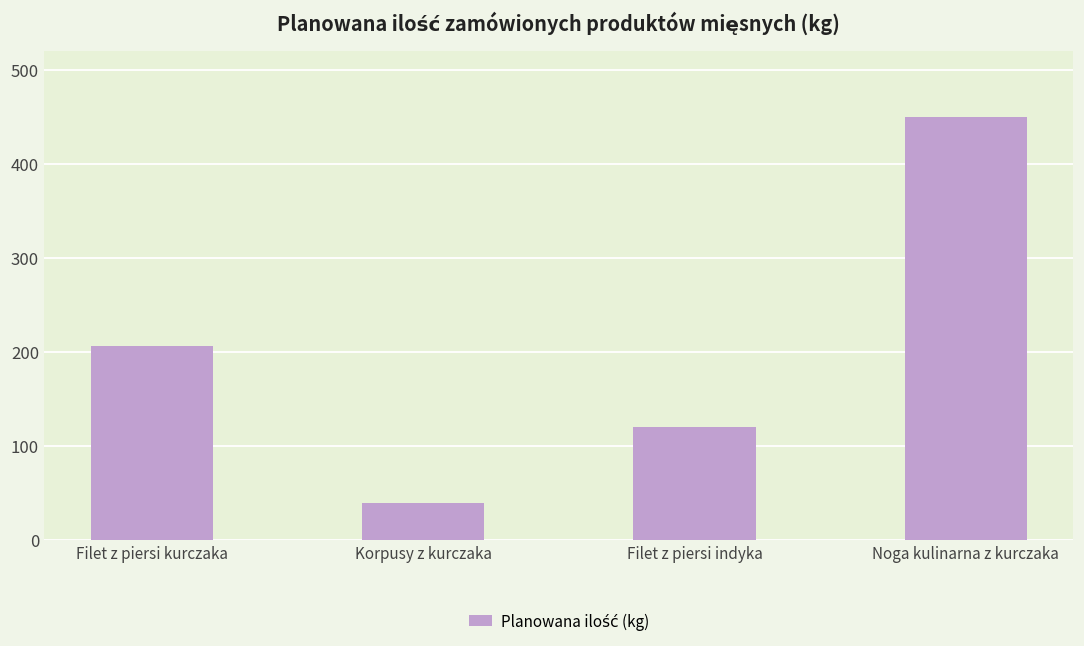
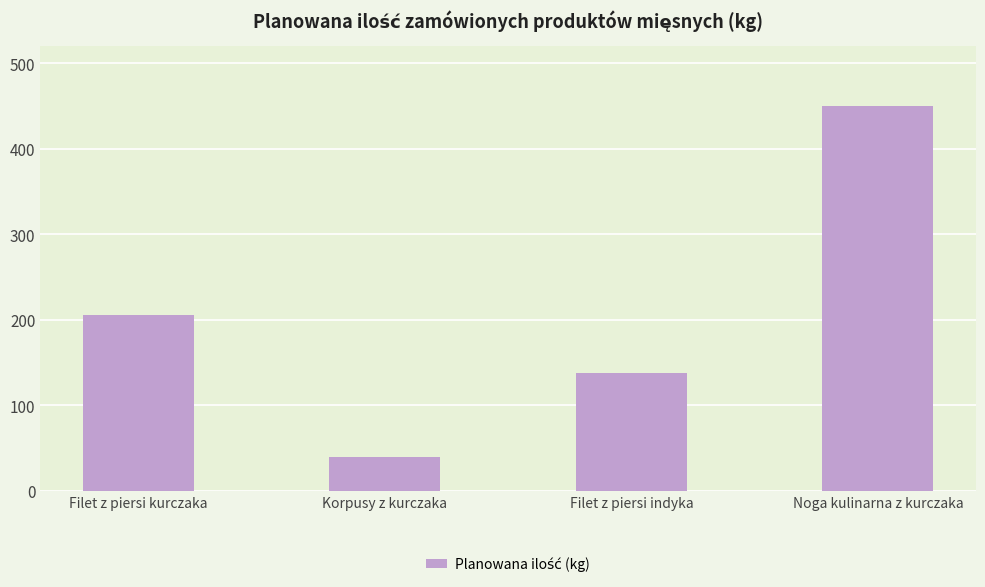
Filet z piersi indyka: 120 -> 140
